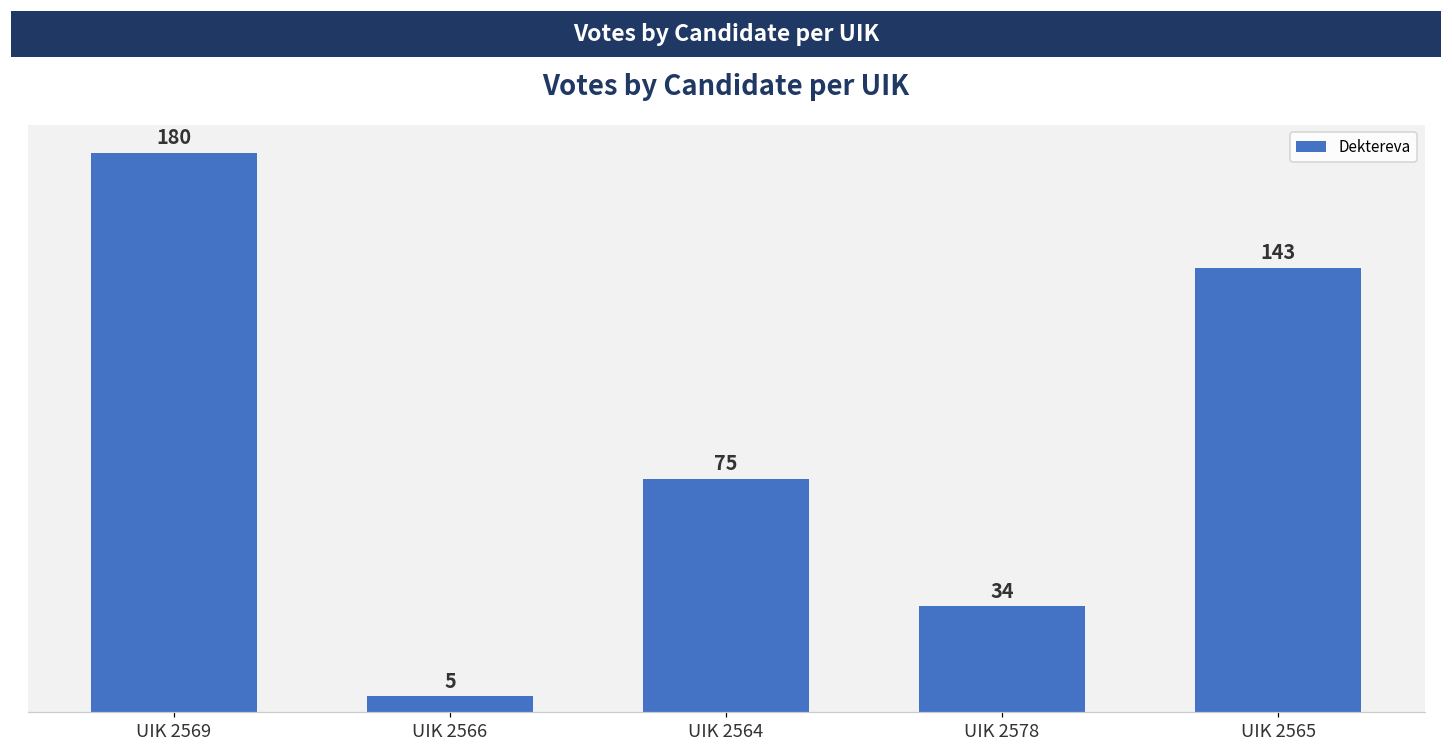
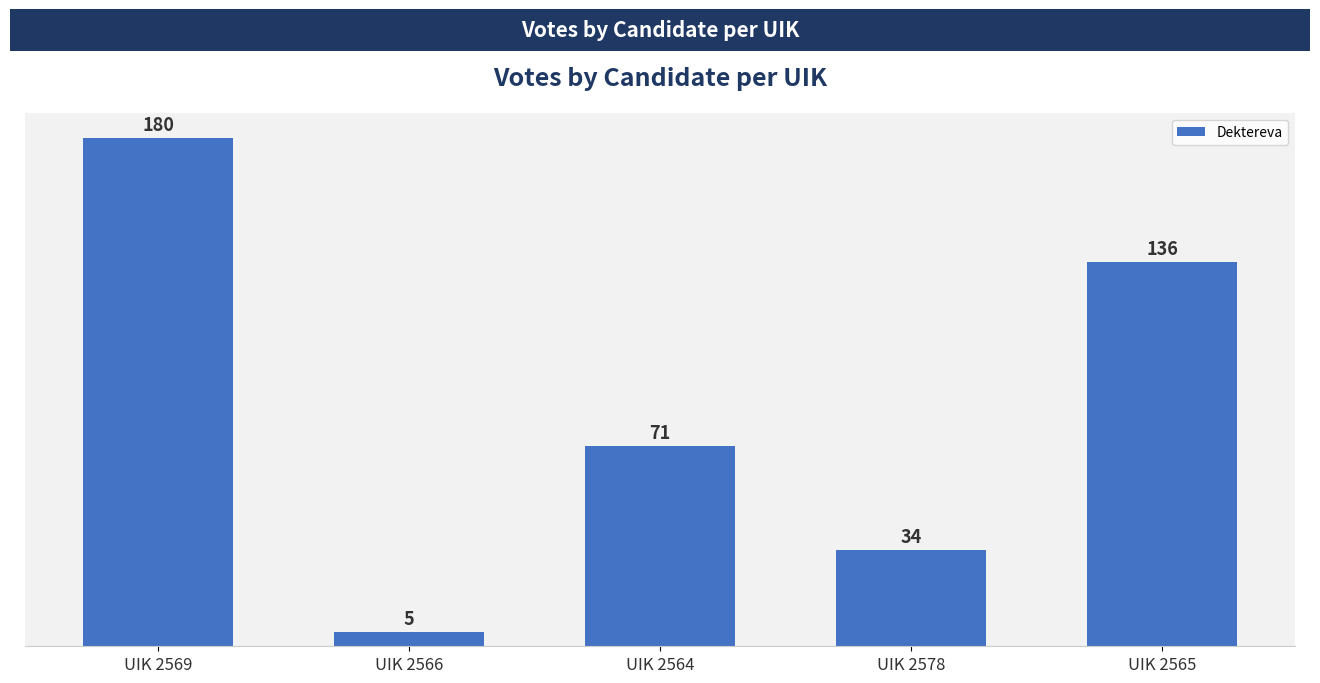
UIK 2564: 75 -> 71
UIK 2565: 143 -> 136
